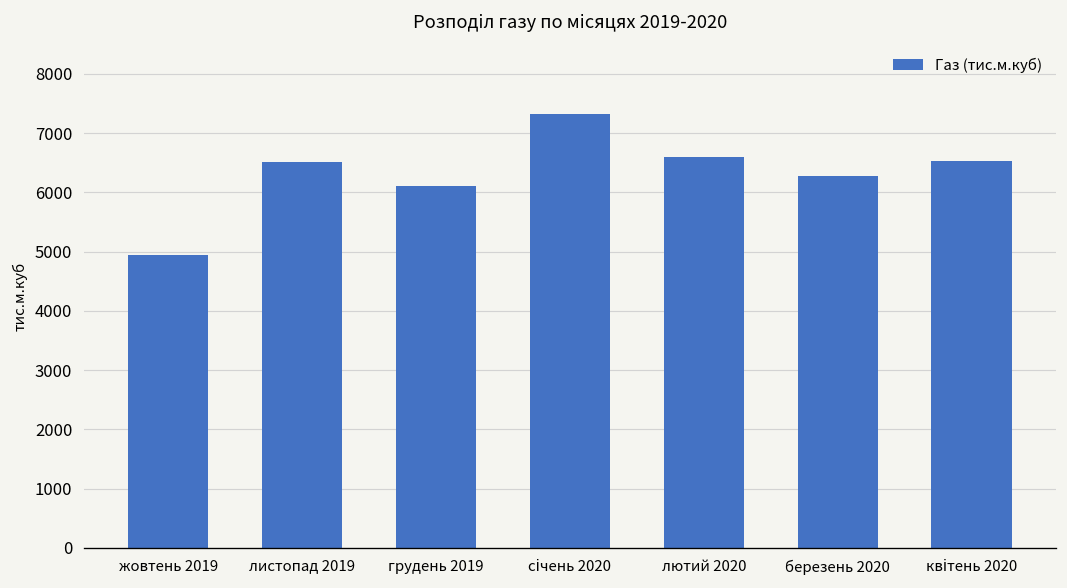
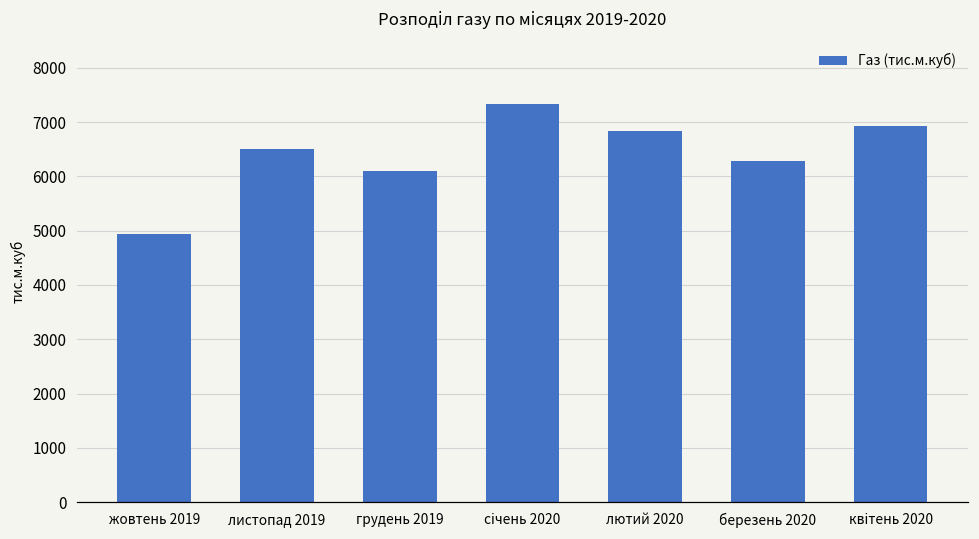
лютий 2020: 6600 -> 6800
квітень 2020: 6500 -> 6900
